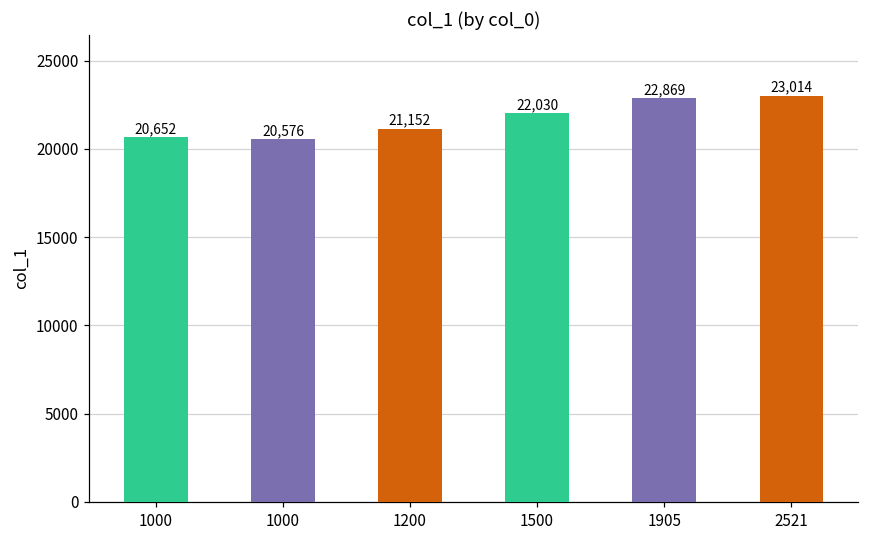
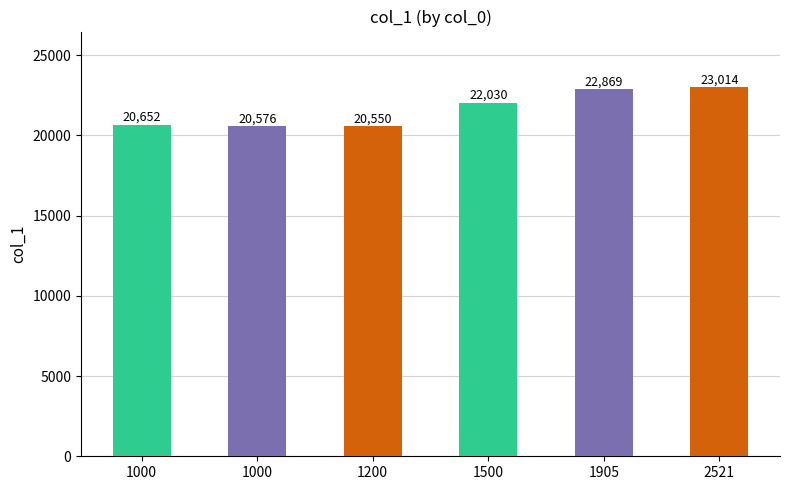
1200: 21,152 -> 20,550
